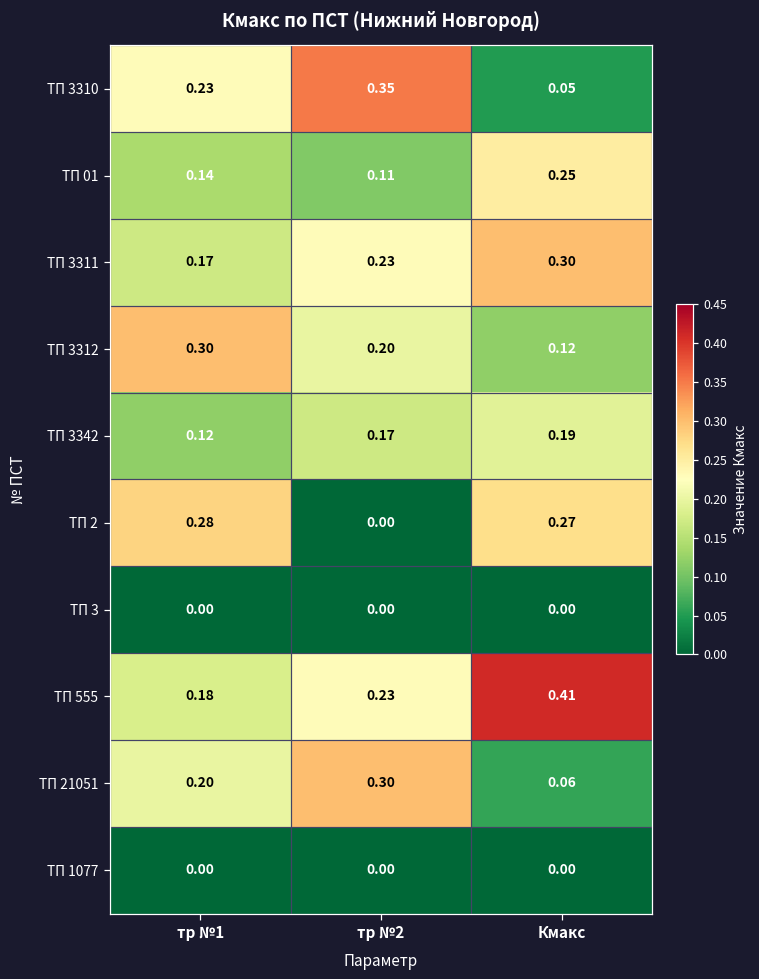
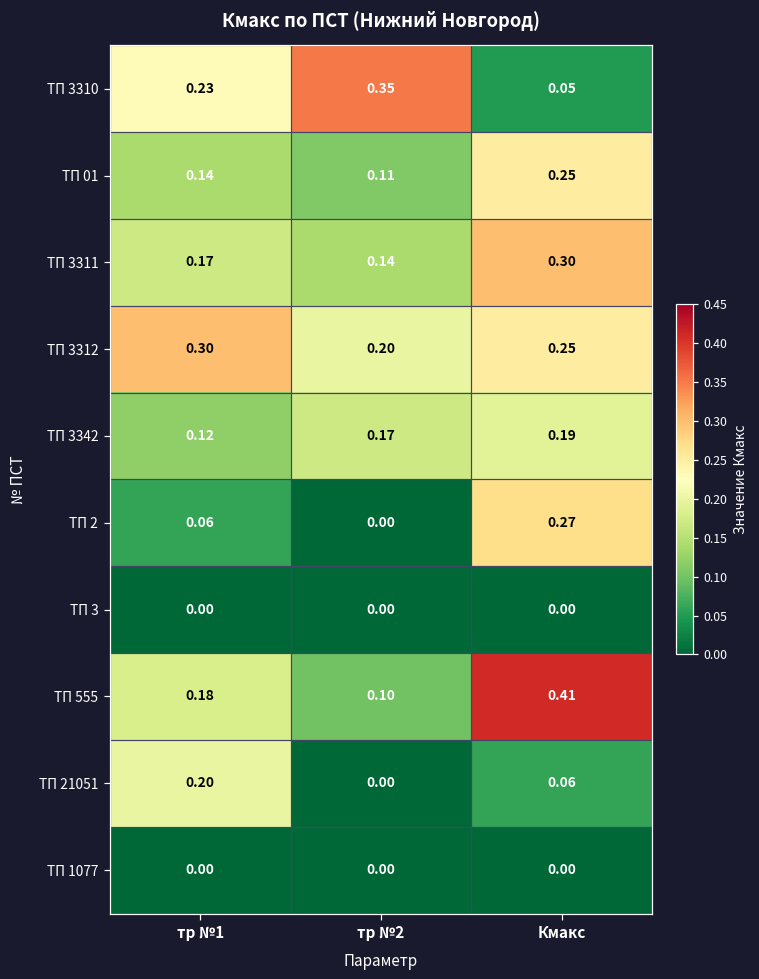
ТП 3311, тр №2: 0.23 -> 0.14
ТП 3312, Кмакс: 0.12 -> 0.25
ТП 2, тр №1: 0.28 -> 0.06
ТП 555, тр №2: 0.23 -> 0.10
ТП 21051, тр №2: 0.30 -> 0.00
